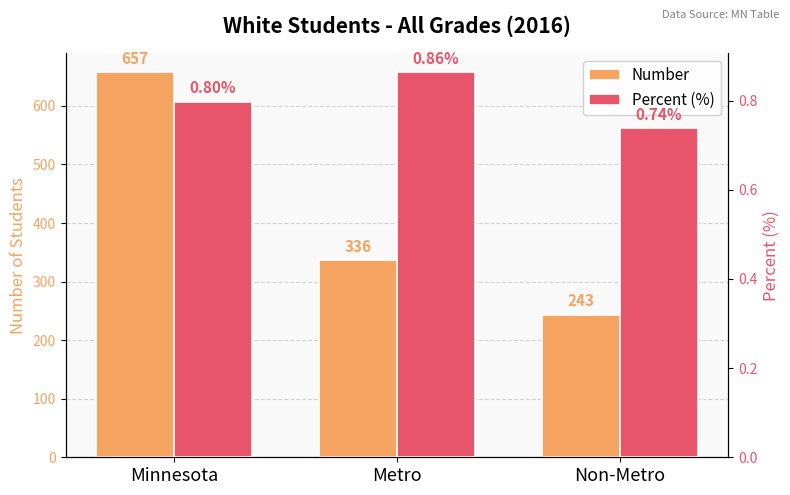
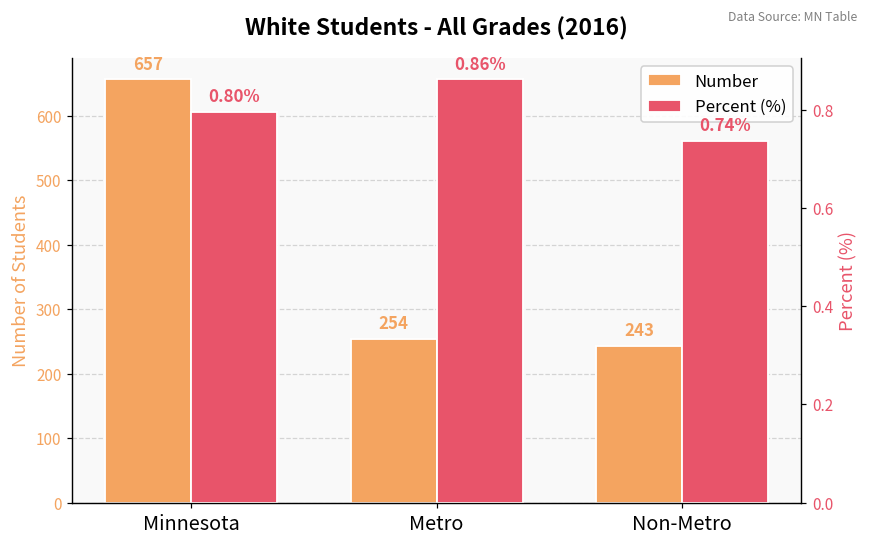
Number, Metro: 336 -> 254
